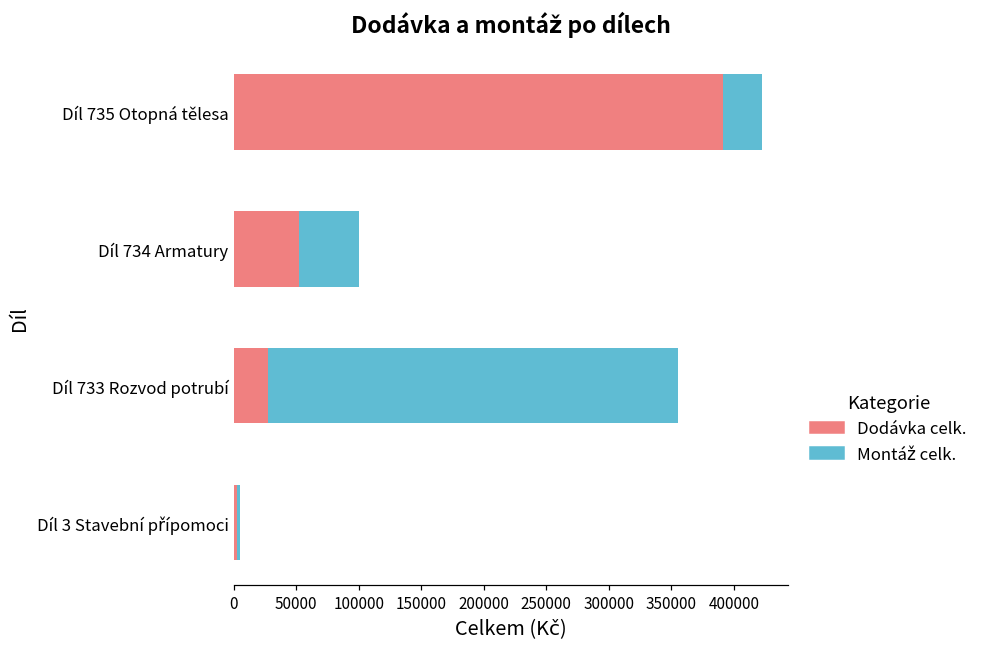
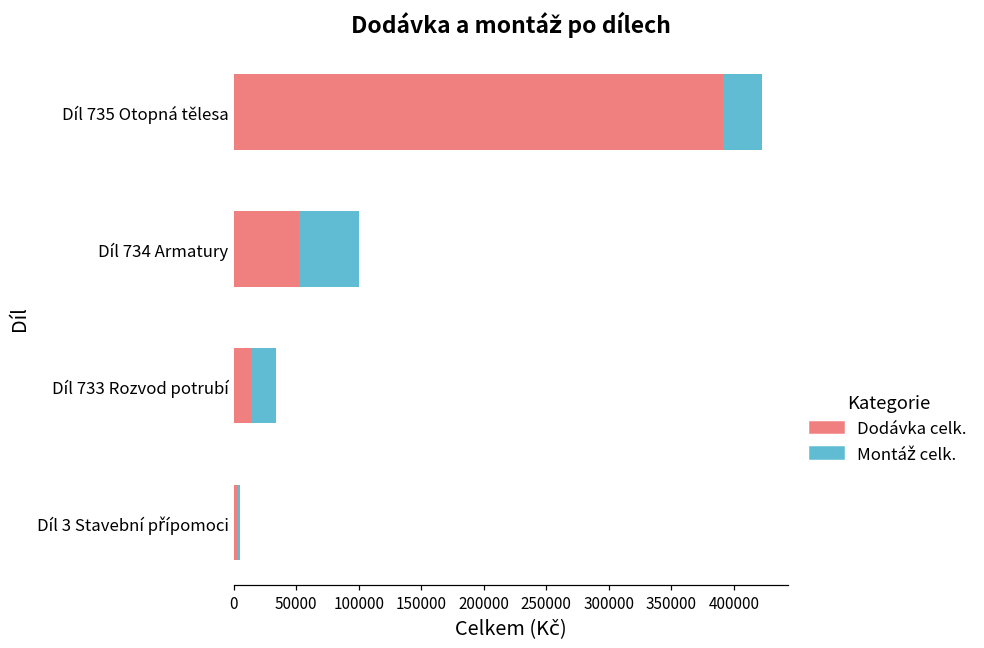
Dodávka celk., Díl 733 Rozvod potrubí: 27000 -> 13000
Montáž celk., Díl 733 Rozvod potrubí: 328000 -> 20000
